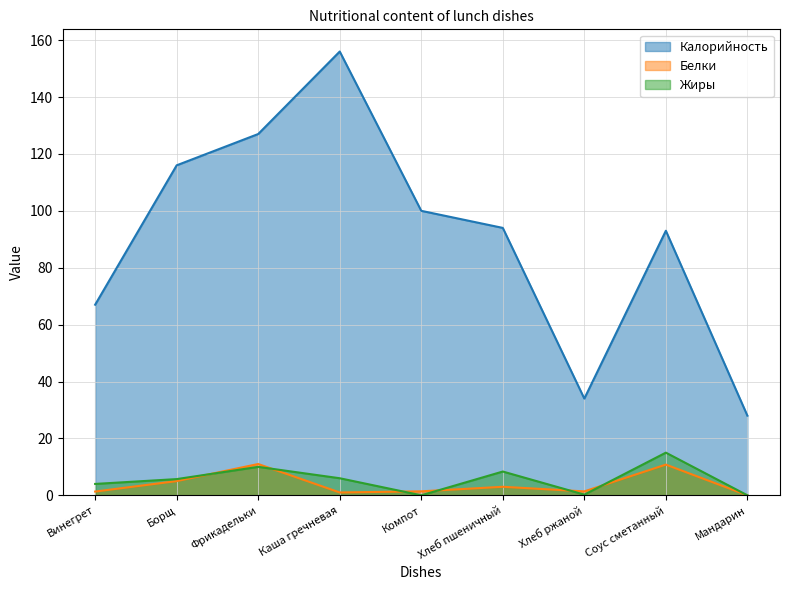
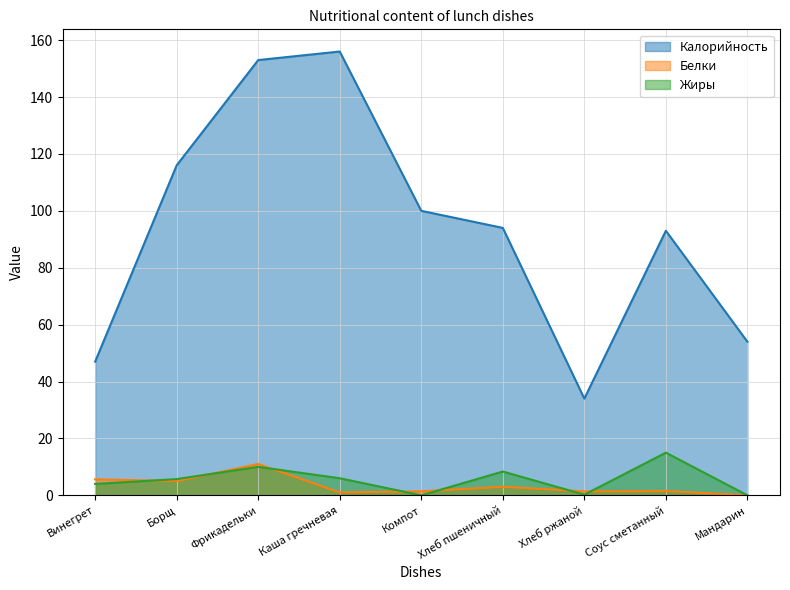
Калорийность, Винегрет: 67 -> 47
Белки, Винегрет: 1 -> 6
Калорийность, Фрикадельки: 127 -> 153
Белки, Соус сметанный: 11 -> 2
Калорийность, Мандарин: 28 -> 54
